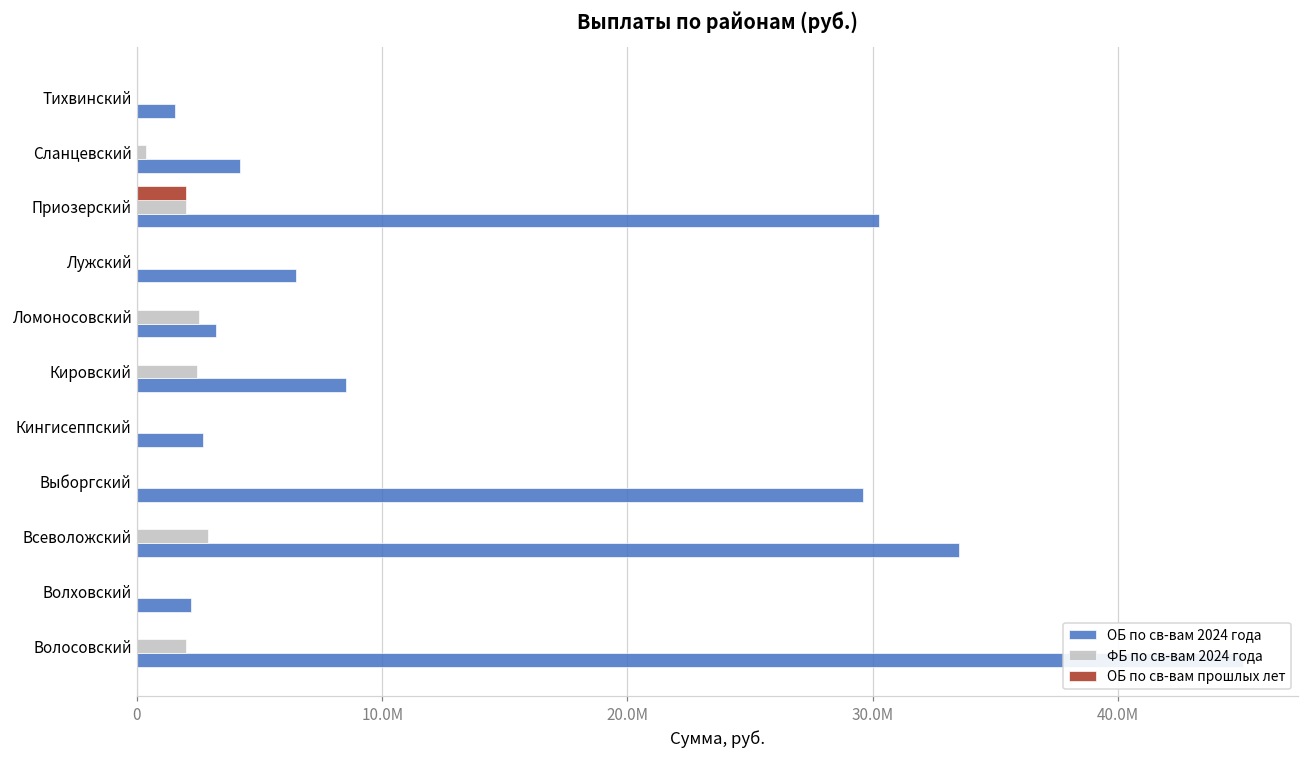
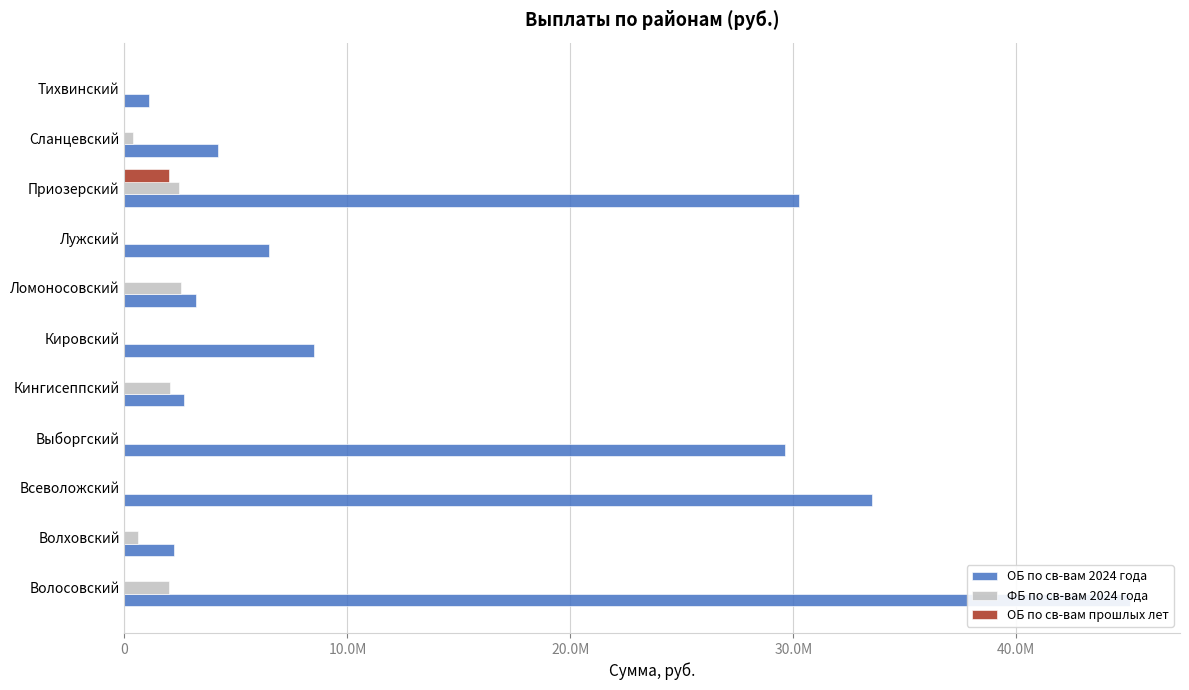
ОБ по св-вам 2024 года, Тихвинский: 1500000 -> 1100000
ФБ по св-вам 2024 года, Приозерский: 2000000 -> 2400000
ФБ по св-вам 2024 года, Кировский: 2400000 -> 0
ФБ по св-вам 2024 года, Кингисеппский: 0 -> 2000000
ФБ по св-вам 2024 года, Всеволожский: 2900000 -> 0
ФБ по св-вам 2024 года, Волховский: 0 -> 600000
